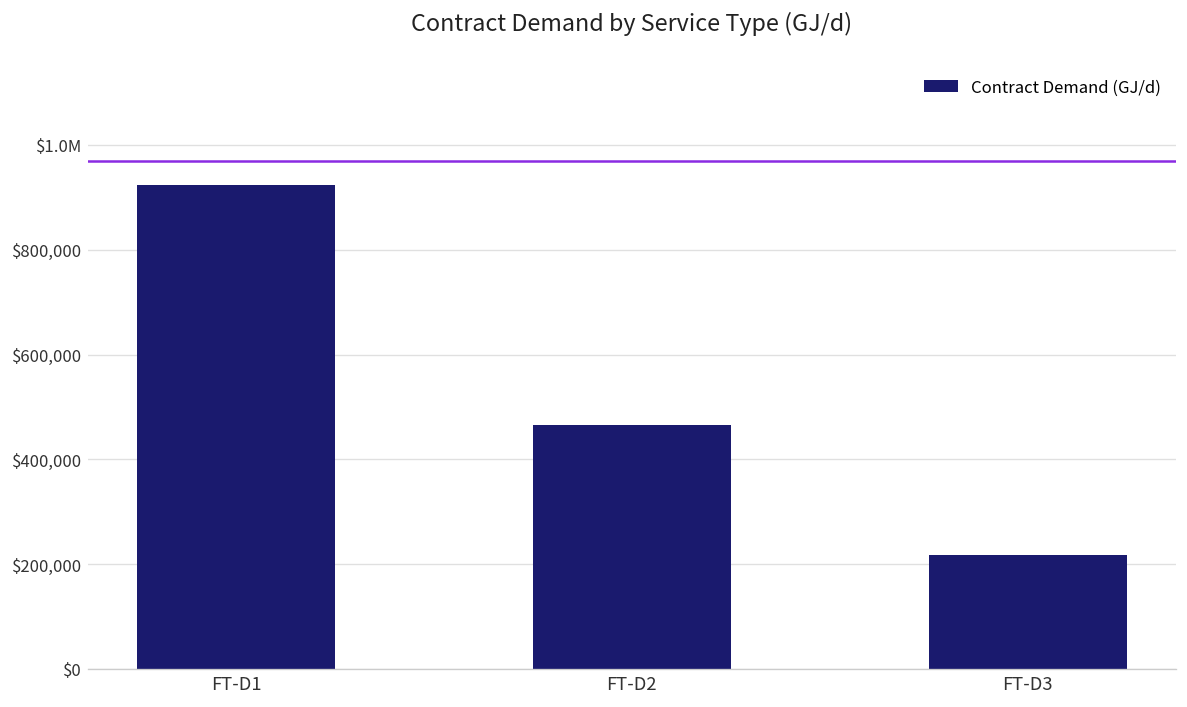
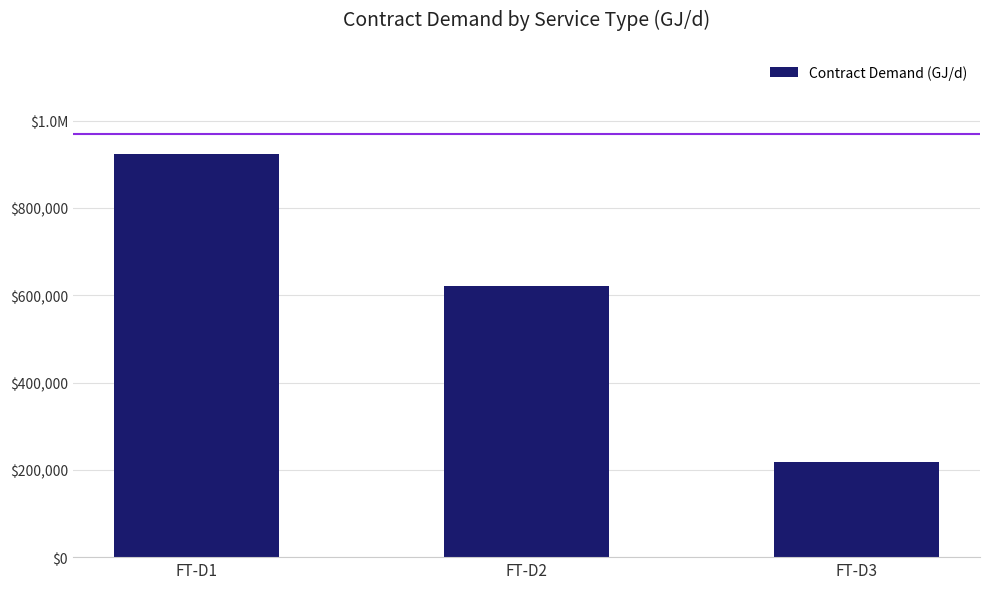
FT-D2: $470,000 -> $620,000
